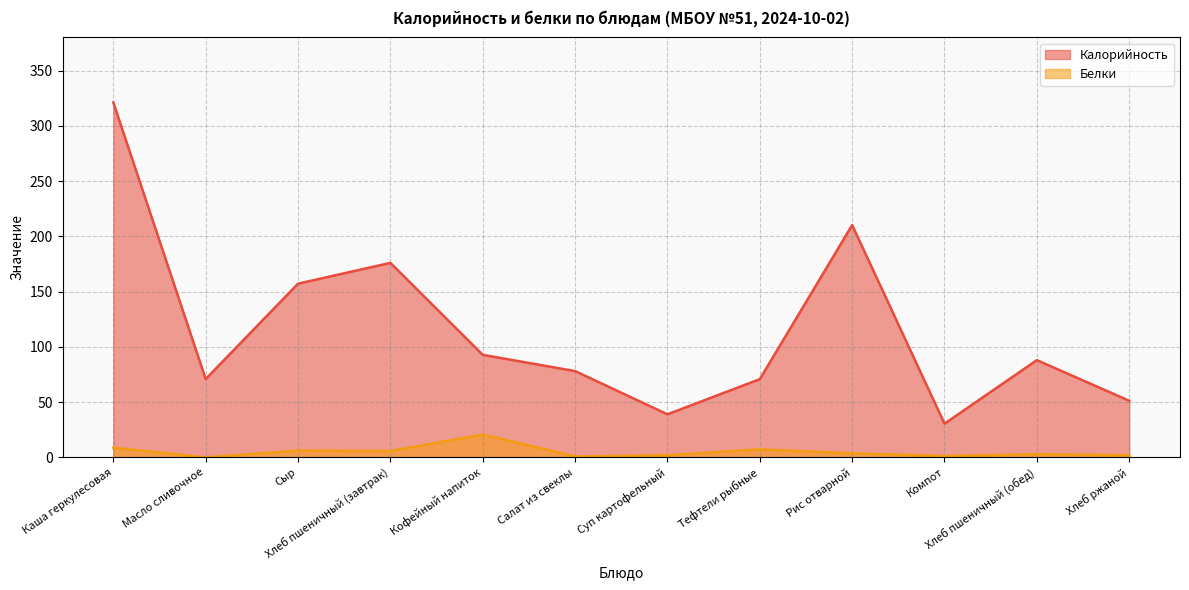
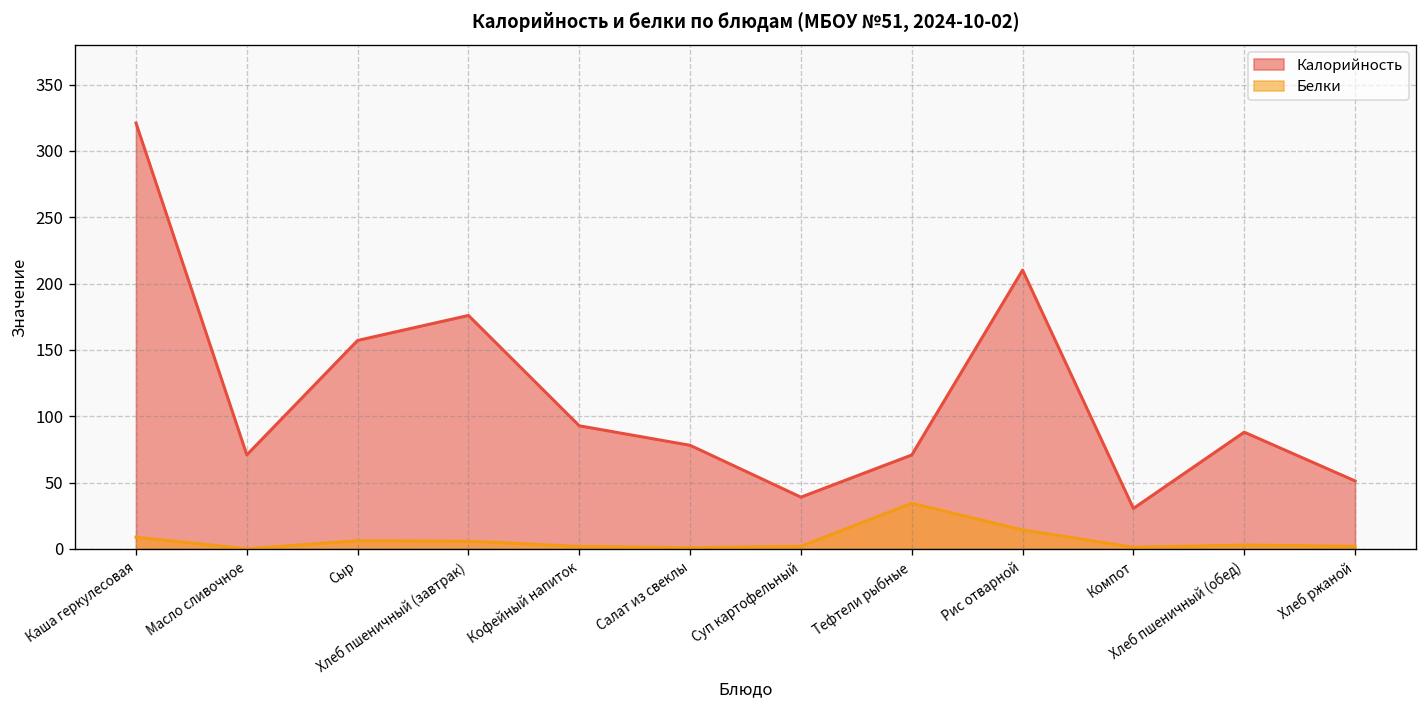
Белки, Кофейный напиток: 21 -> 2
Белки, Тефтели рыбные: 7 -> 34
Белки, Рис отварной: 4 -> 14
